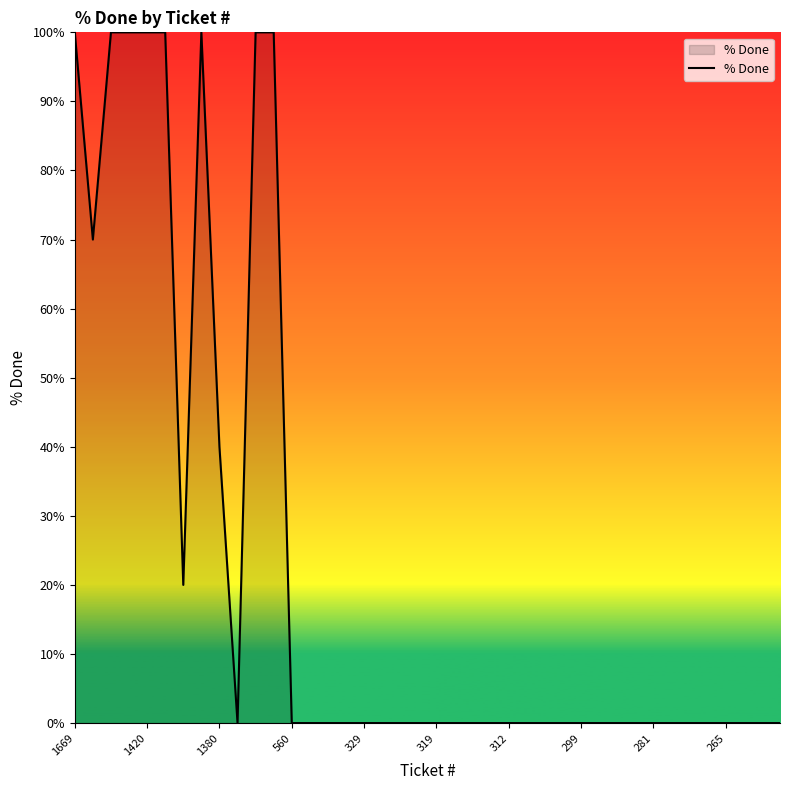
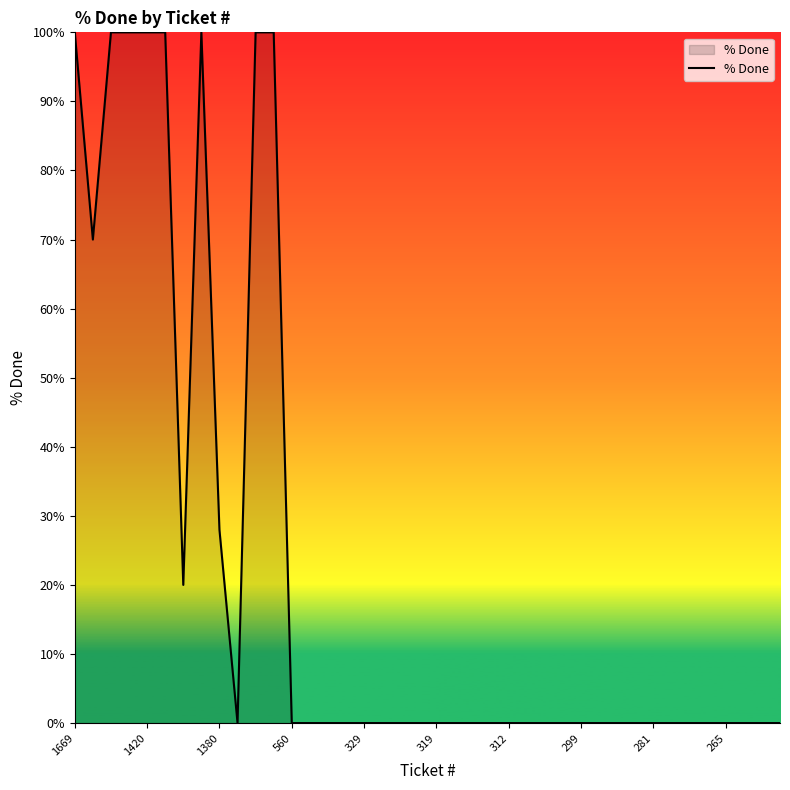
1380: 40% -> 28%
